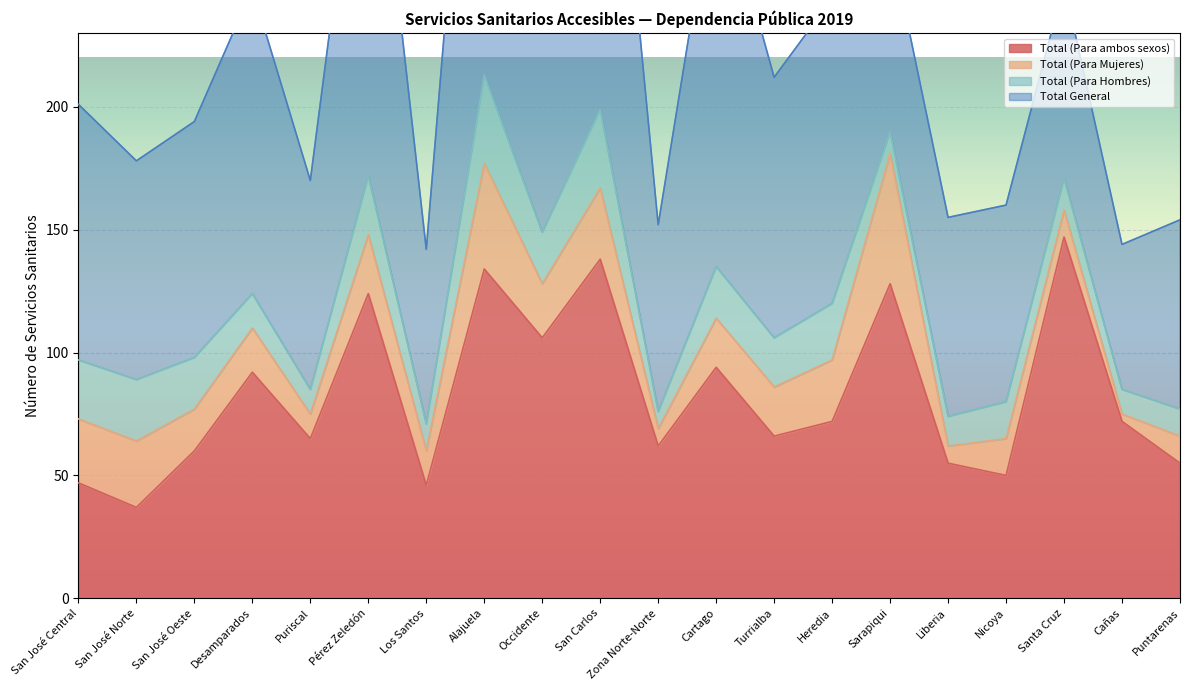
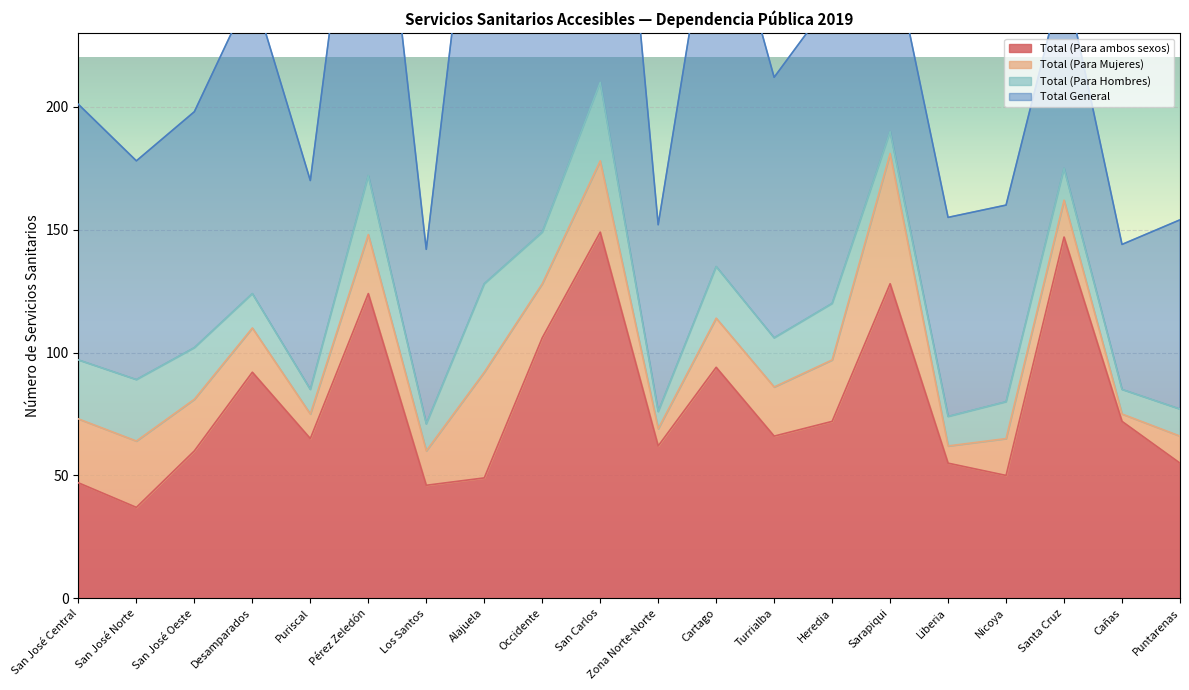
Total (Para Mujeres), San José Oeste: 17 -> 21
Total (Para ambos sexos), Alajuela: 134 -> 49
Total (Para ambos sexos), San Carlos: 138 -> 149
Total (Para Mujeres), Santa Cruz: 11 -> 15
